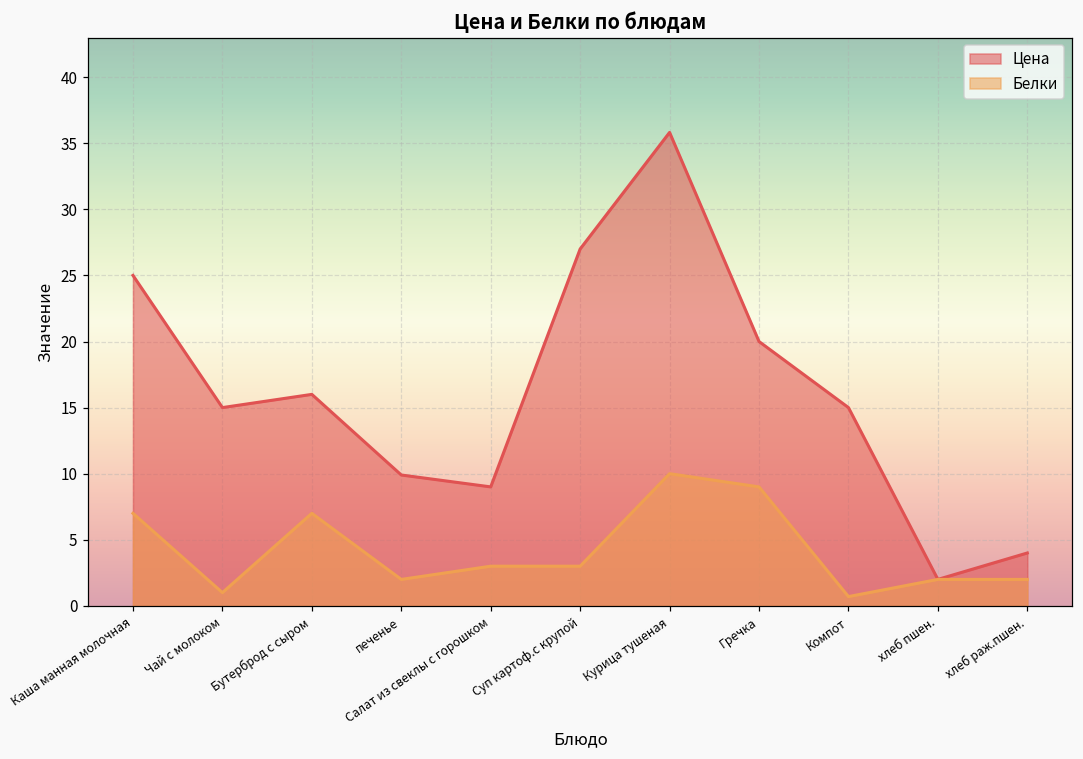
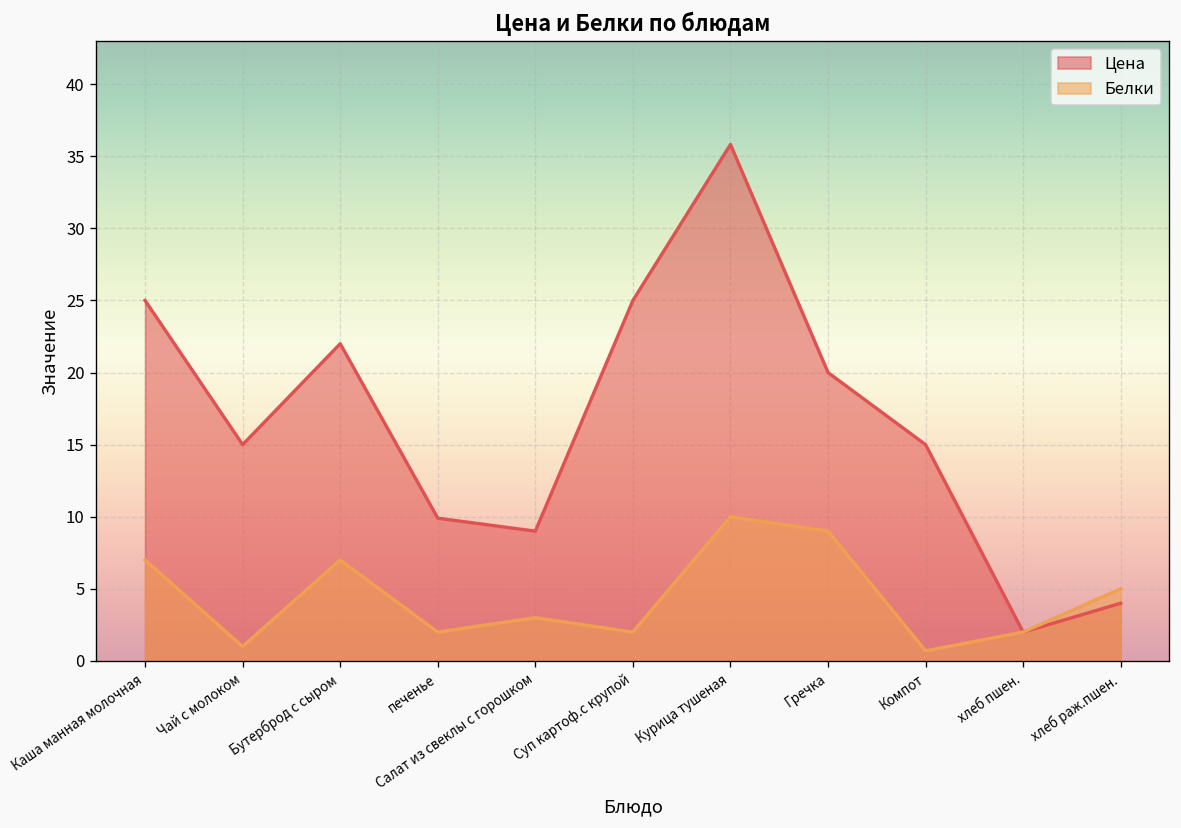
Цена, Бутерброд с сыром: 16 -> 22
Цена, Суп картоф.с крупой: 27 -> 25
Белки, Суп картоф.с крупой: 3 -> 2
Белки, хлеб раж.пшен.: 2 -> 5
